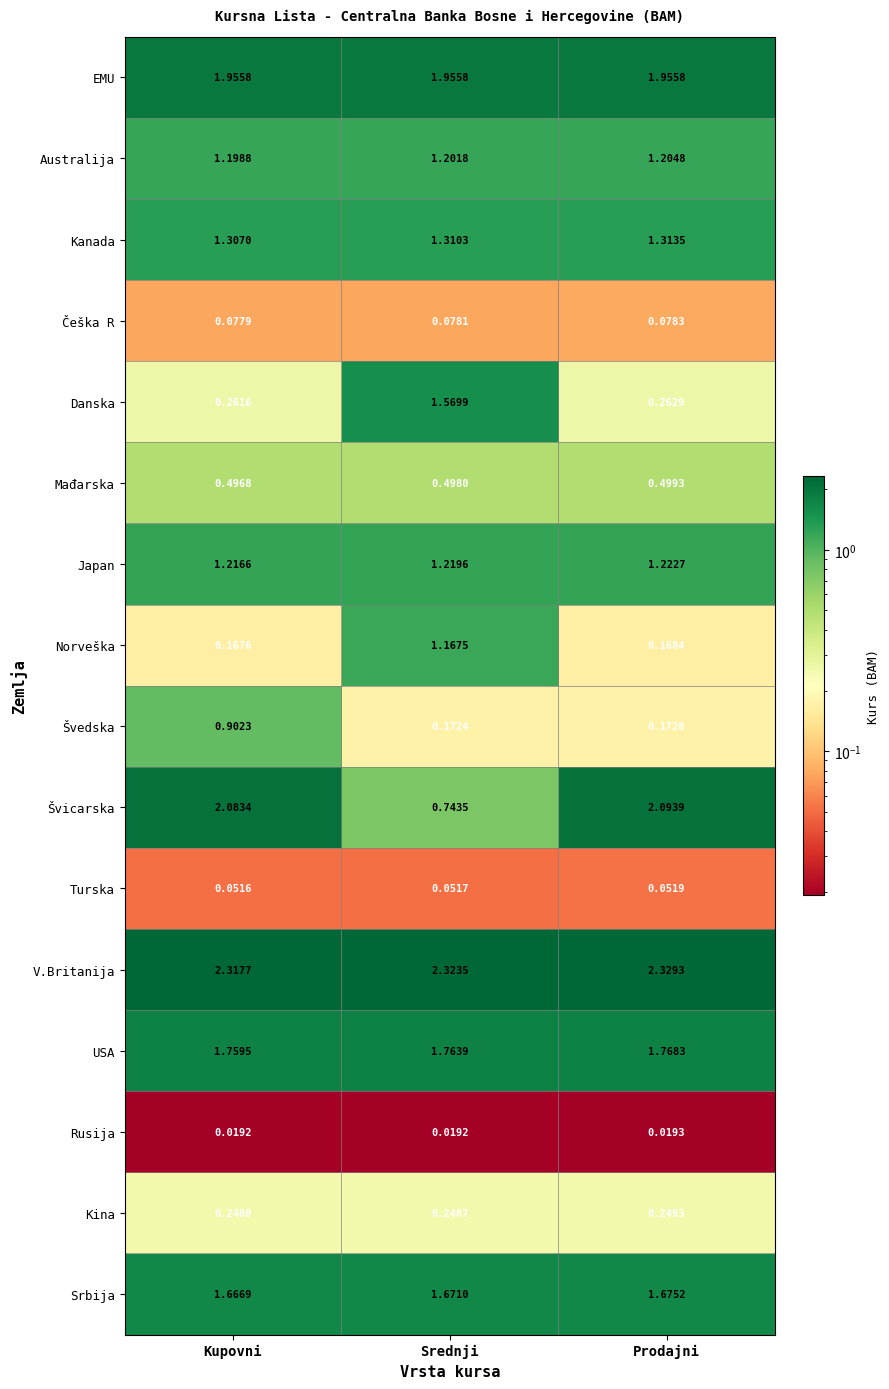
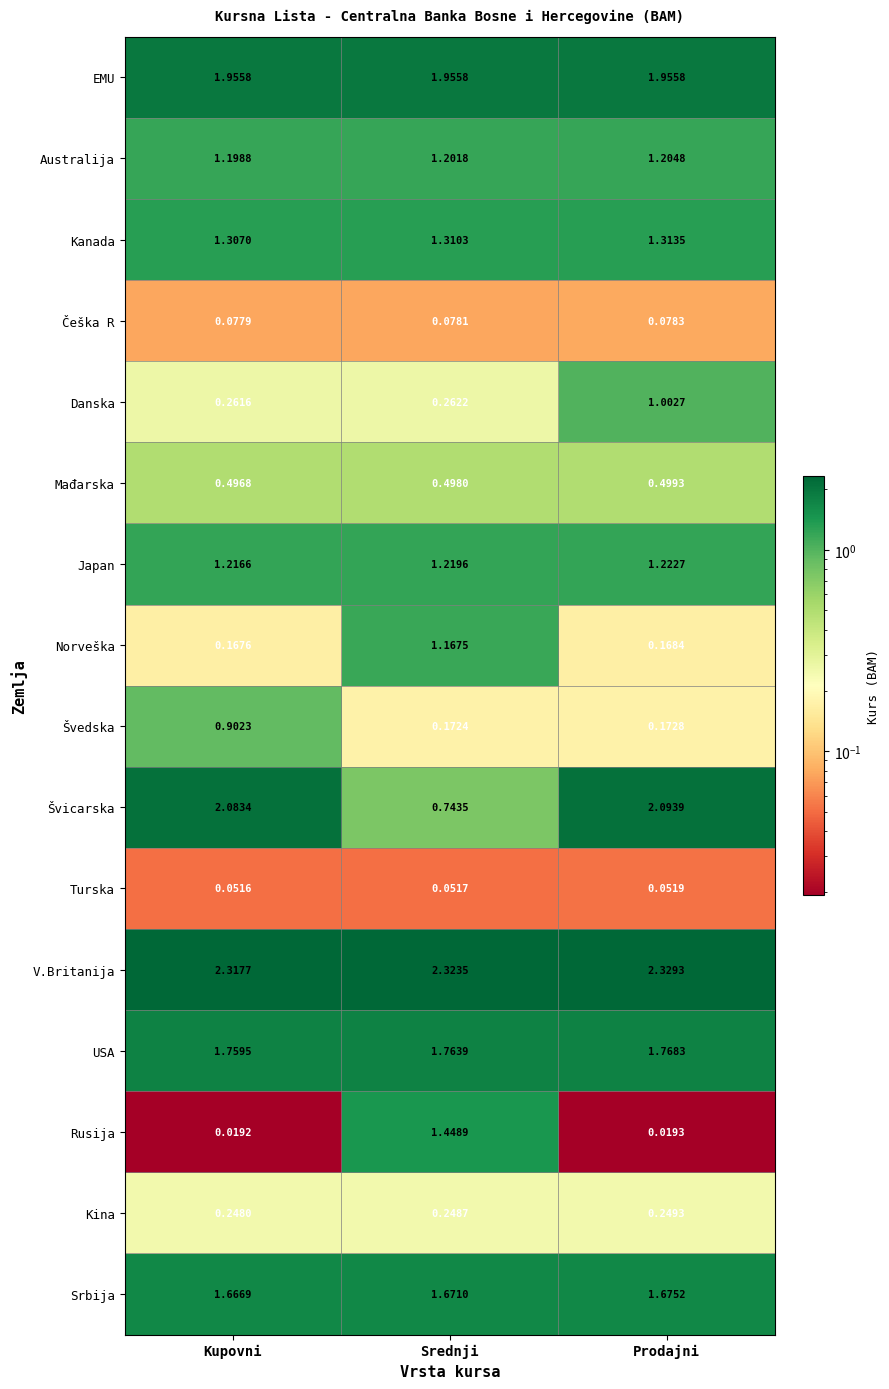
Danska, Srednji: 1.5699 -> 0.2622
Danska, Prodajni: 0.2629 -> 1.0027
Rusija, Srednji: 0.0192 -> 1.4489
